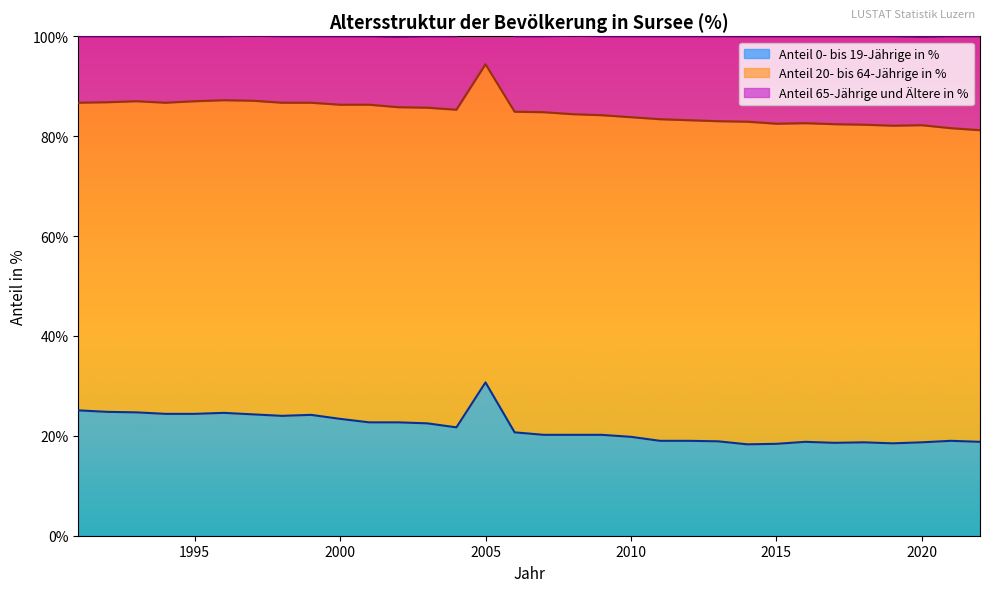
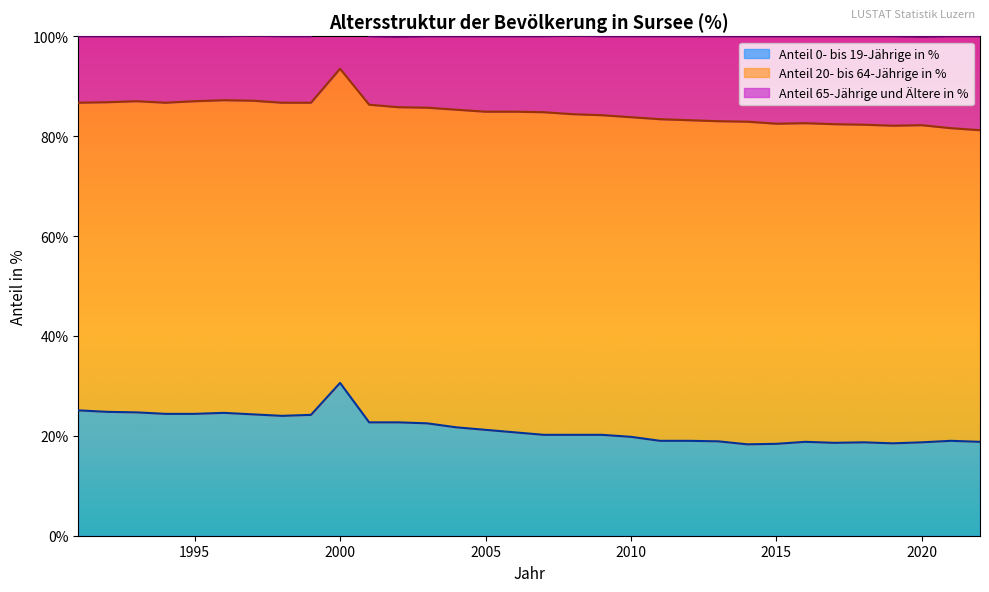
Anteil 0- bis 19-Jährige in %, 2000: 23% -> 31%
Anteil 0- bis 19-Jährige in %, 2005: 31% -> 21%
